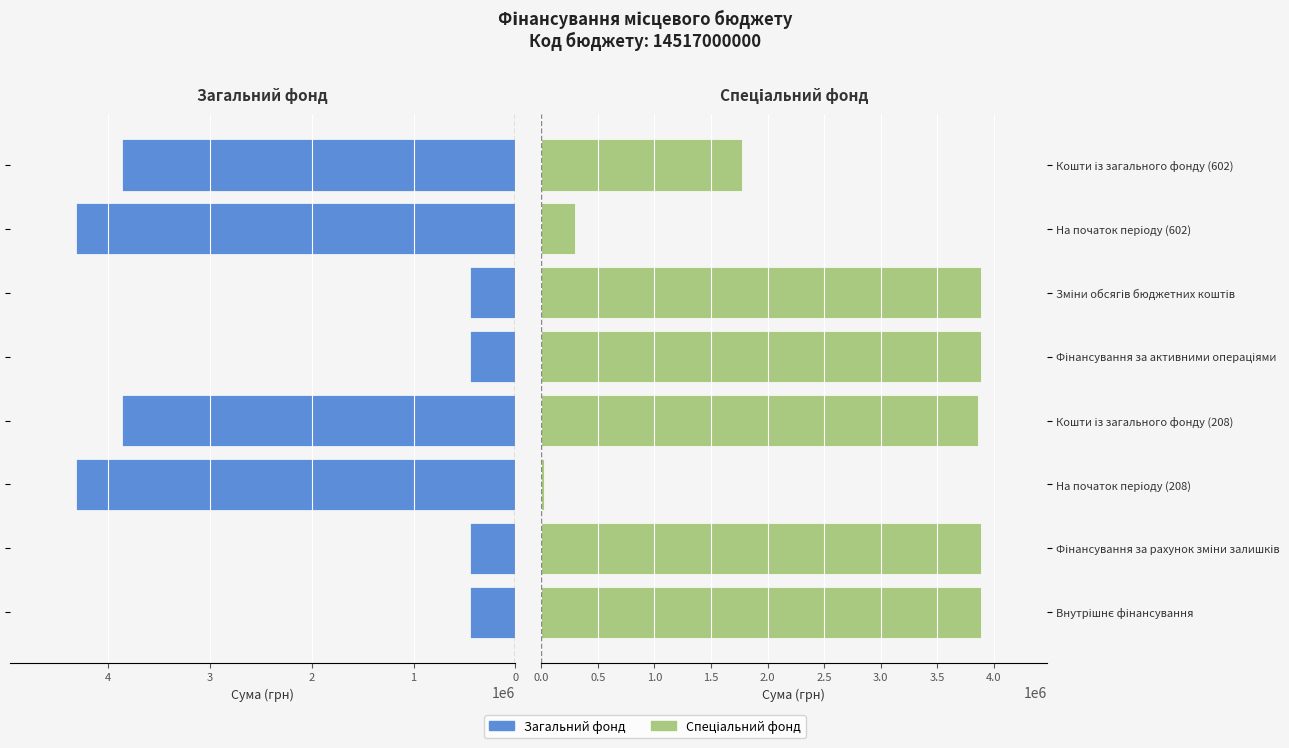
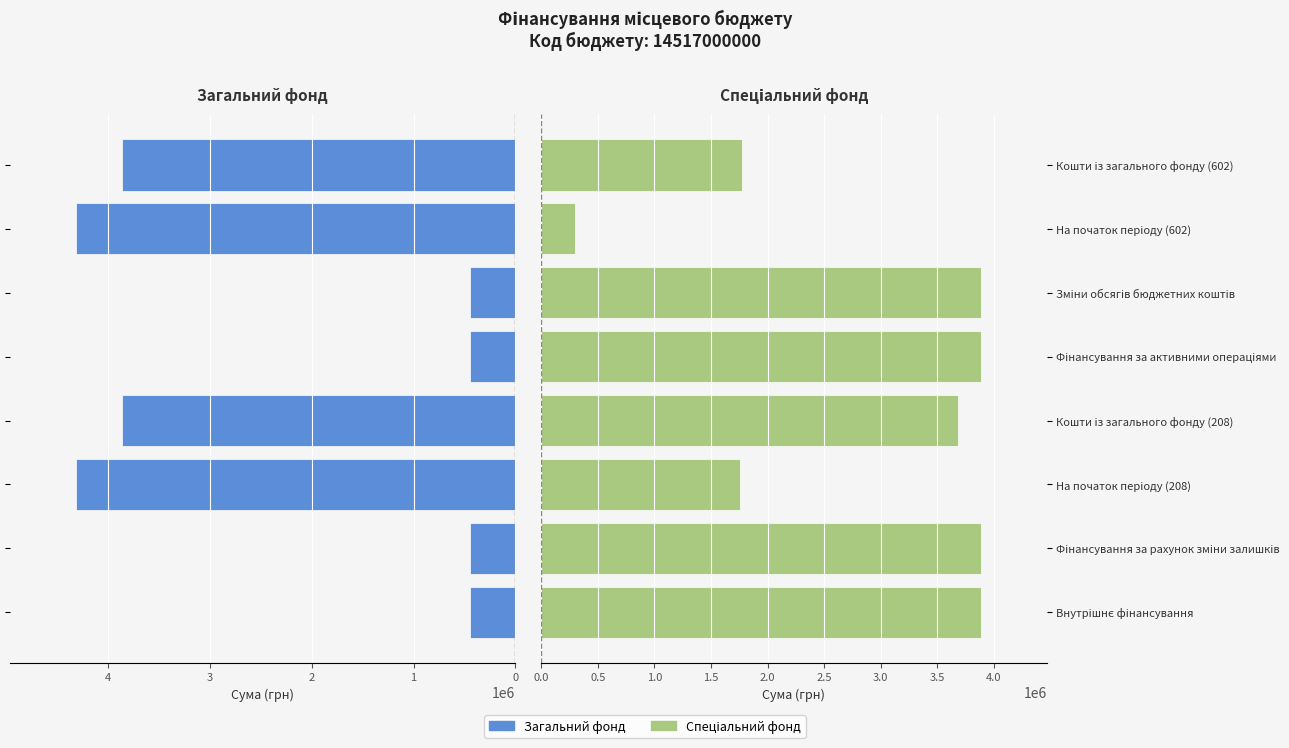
Спеціальний фонд, Кошти із загального фонду (208): 3860000 -> 3690000
Спеціальний фонд, На початок періоду (208): 20000 -> 1760000
